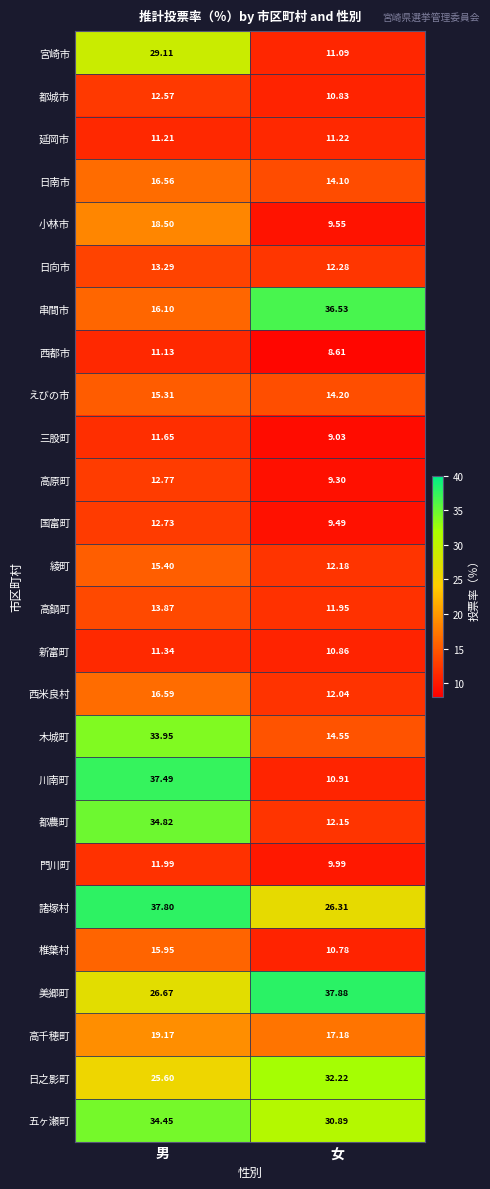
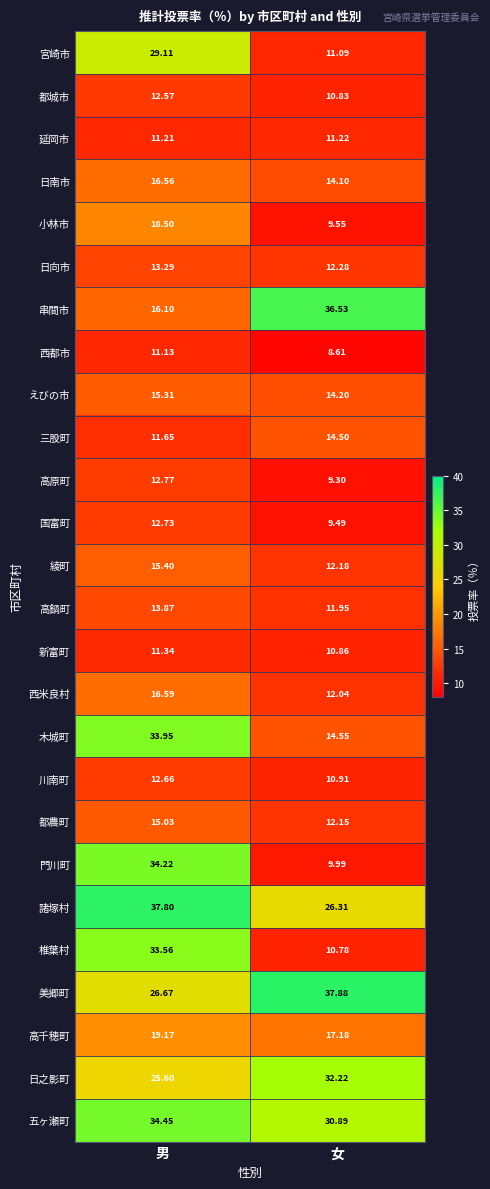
三股町, 女: 9.03 -> 14.50
川南町, 男: 37.49 -> 12.66
都農町, 男: 34.82 -> 15.03
門川町, 男: 11.99 -> 34.22
椎葉村, 男: 15.95 -> 33.56
